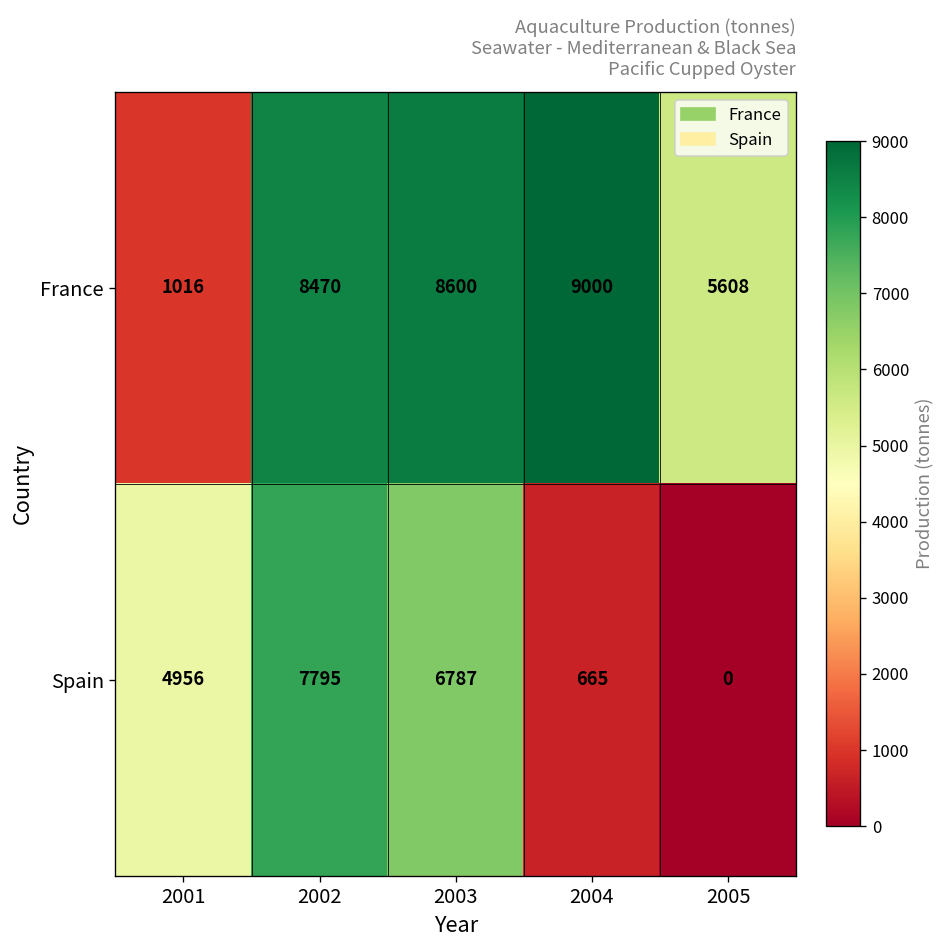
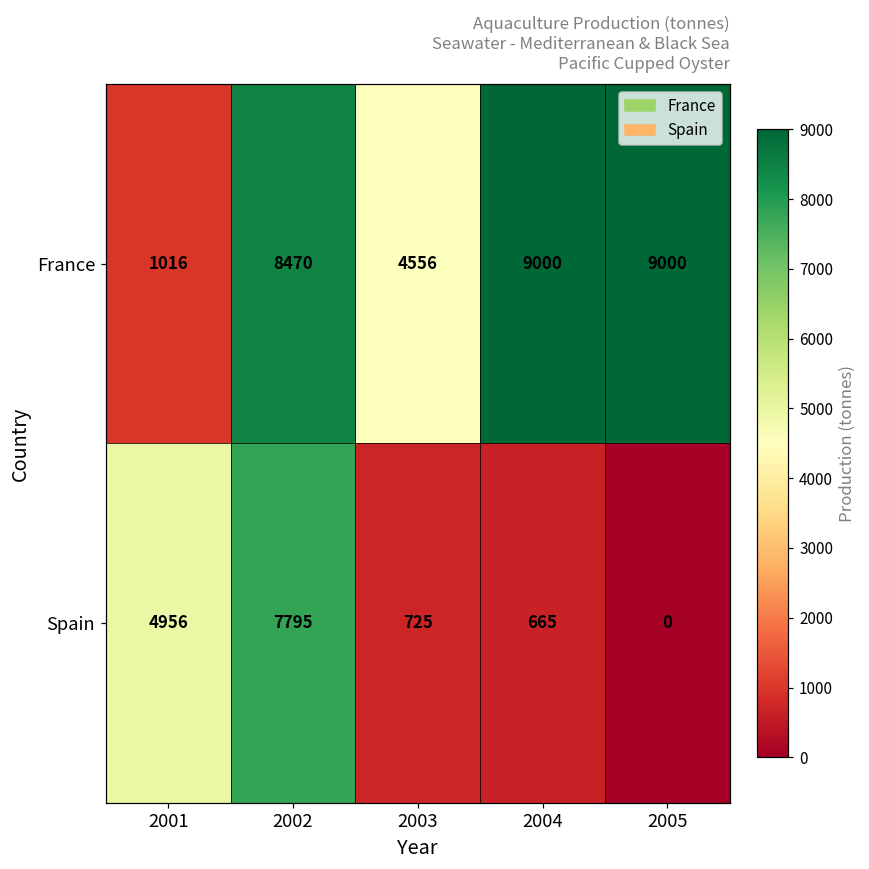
France, 2003: 8600 -> 4556
France, 2005: 5608 -> 9000
Spain, 2003: 6787 -> 725
